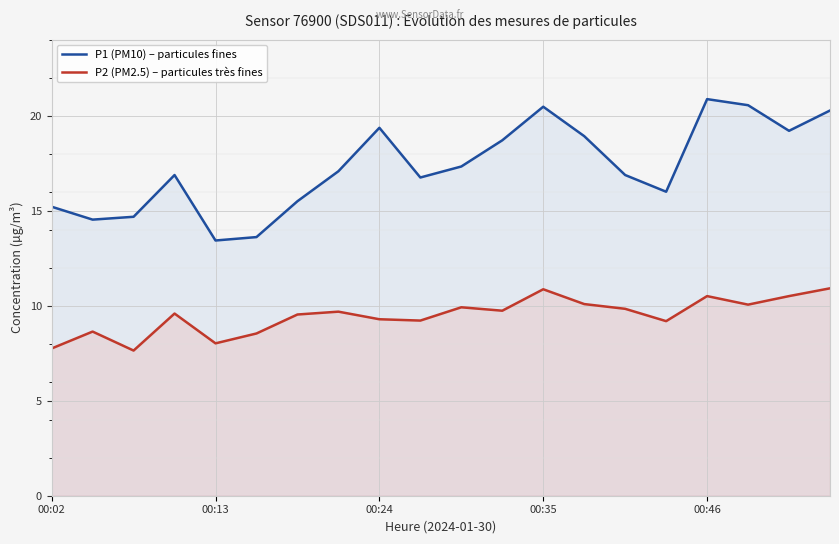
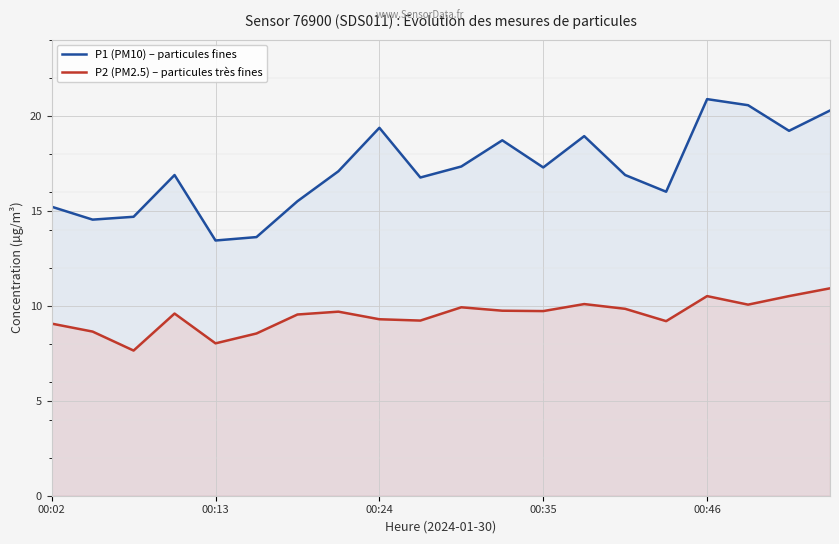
P2 (PM2.5) – particules très fines, 00:02: 7.8 -> 9.1
P1 (PM10) – particules fines, 00:35: 20.5 -> 17.3
P2 (PM2.5) – particules très fines, 00:35: 10.9 -> 9.7
